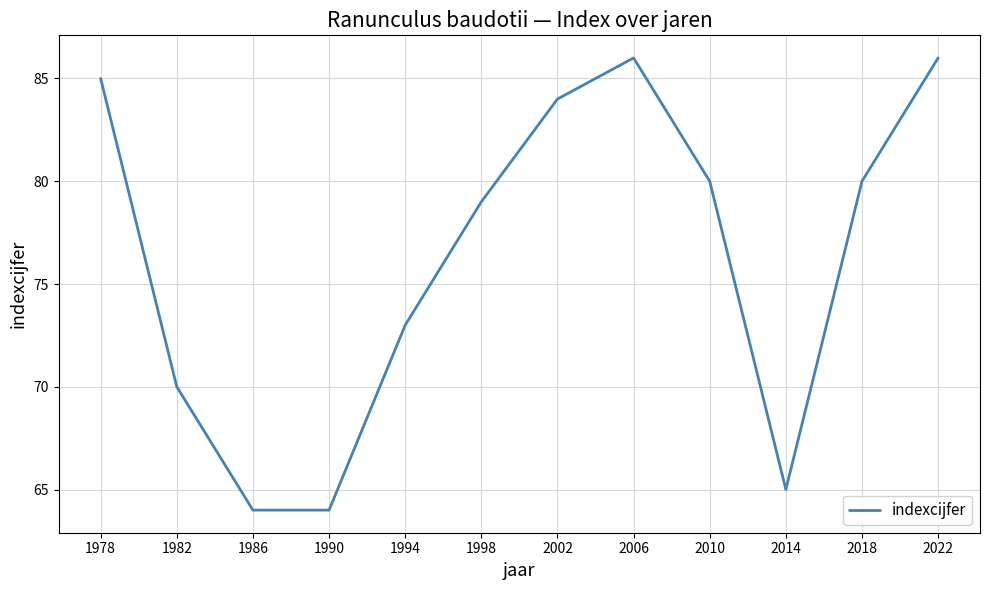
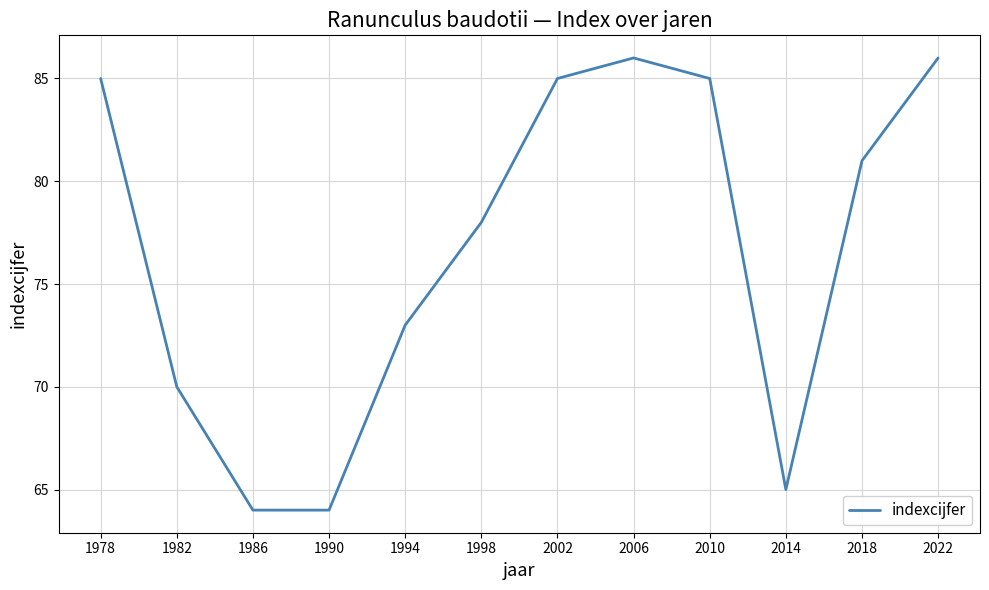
1998: 79 -> 78
2002: 84 -> 85
2010: 80 -> 85
2018: 80 -> 81
